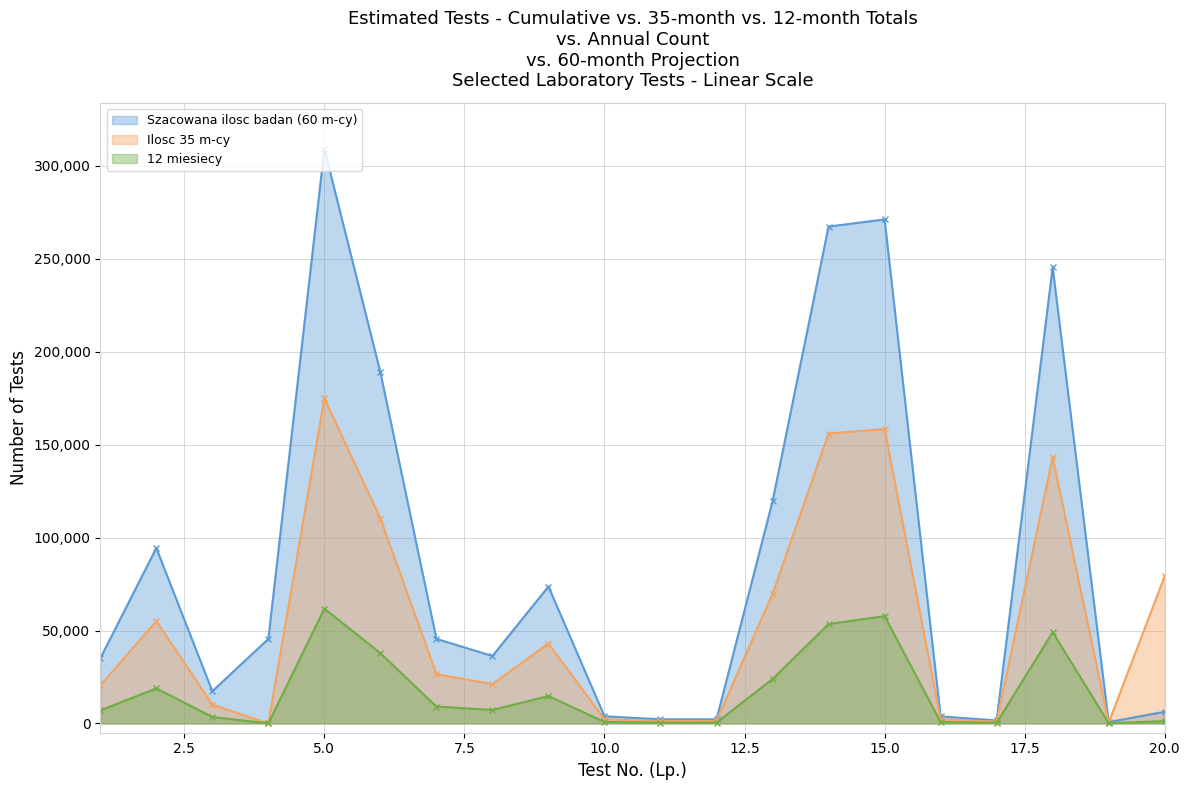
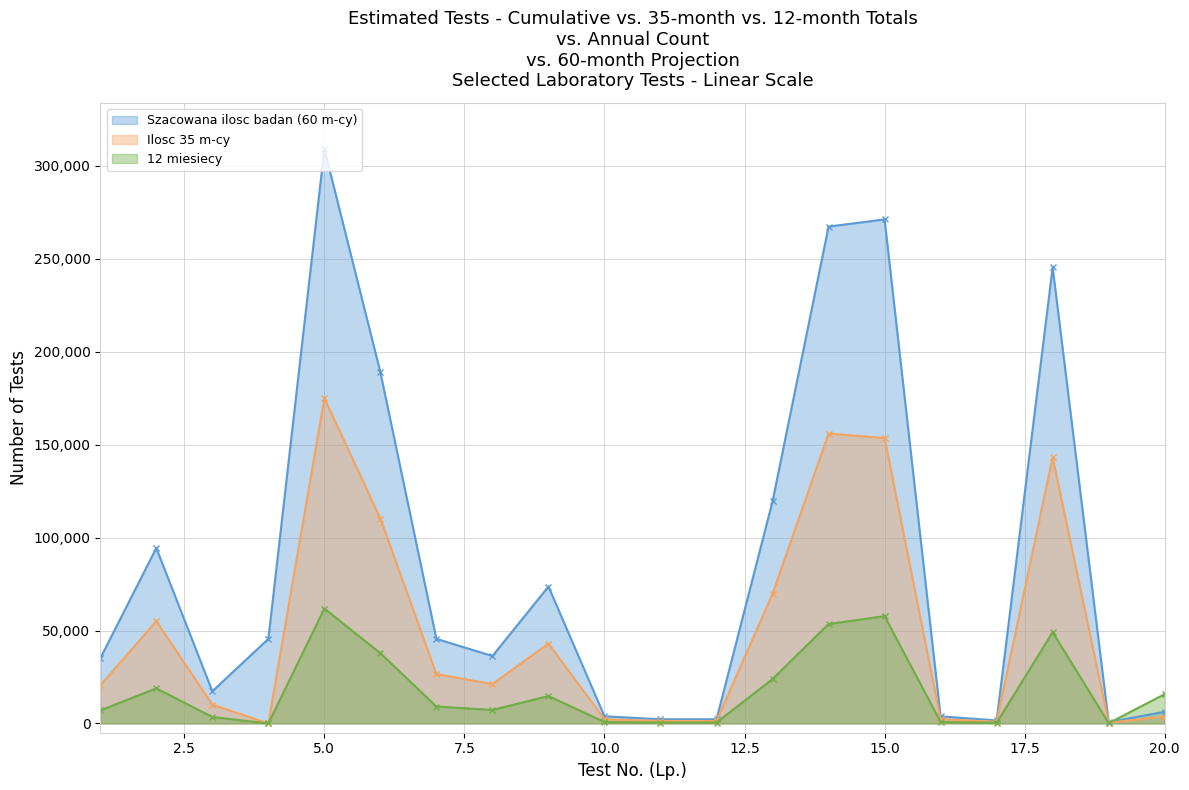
Ilosc 35 m-cy, 15.0: 158,000 -> 154,000
Ilosc 35 m-cy, 20.0: 79,000 -> 4,000
12 miesiecy, 20.0: 1,000 -> 16,000
